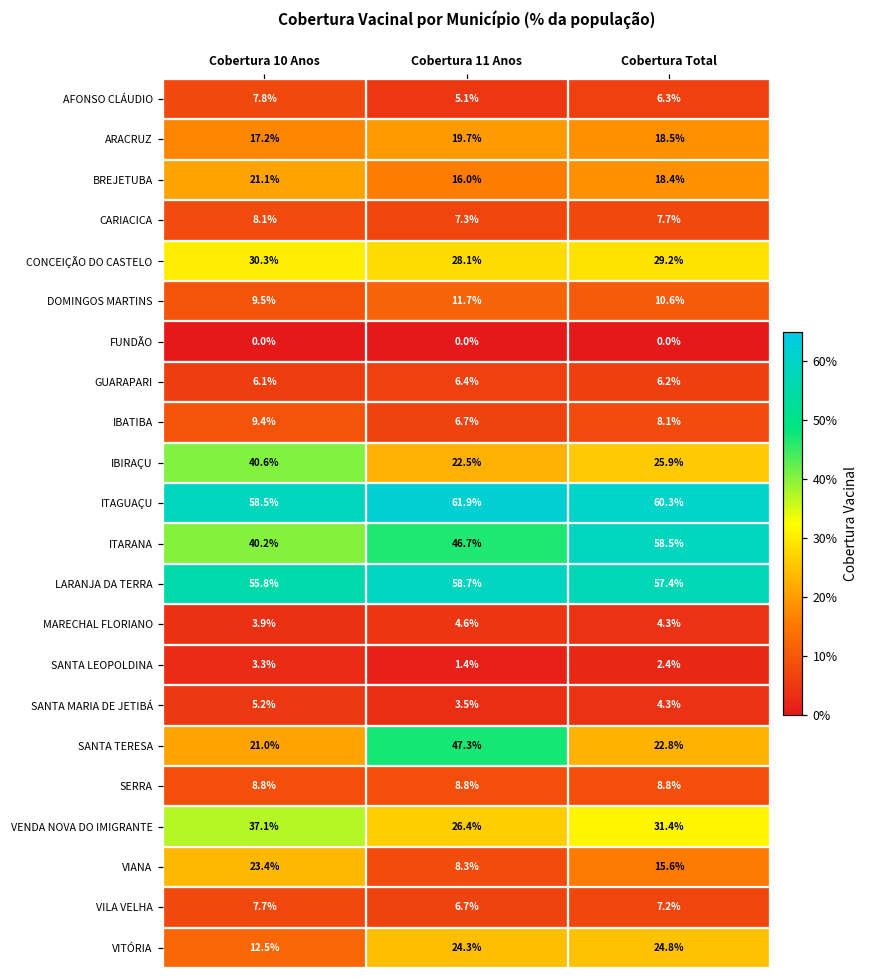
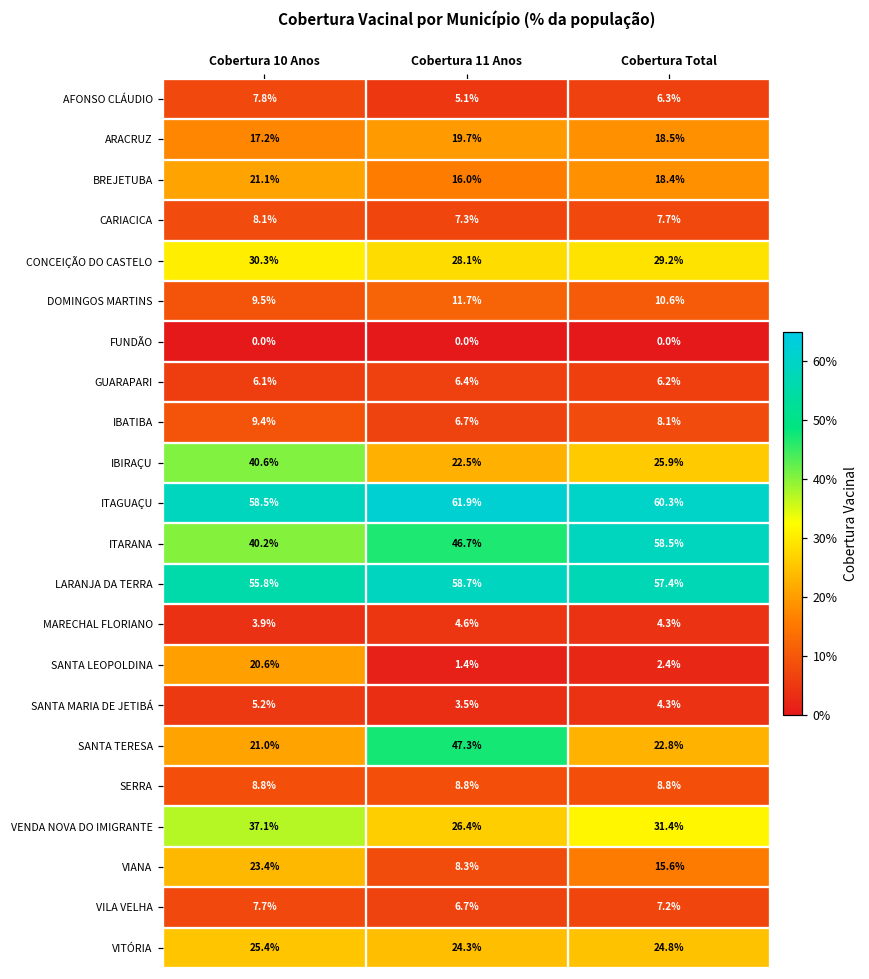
SANTA LEOPOLDINA, Cobertura 10 Anos: 3.3% -> 20.6%
VITÓRIA, Cobertura 10 Anos: 12.5% -> 25.4%
